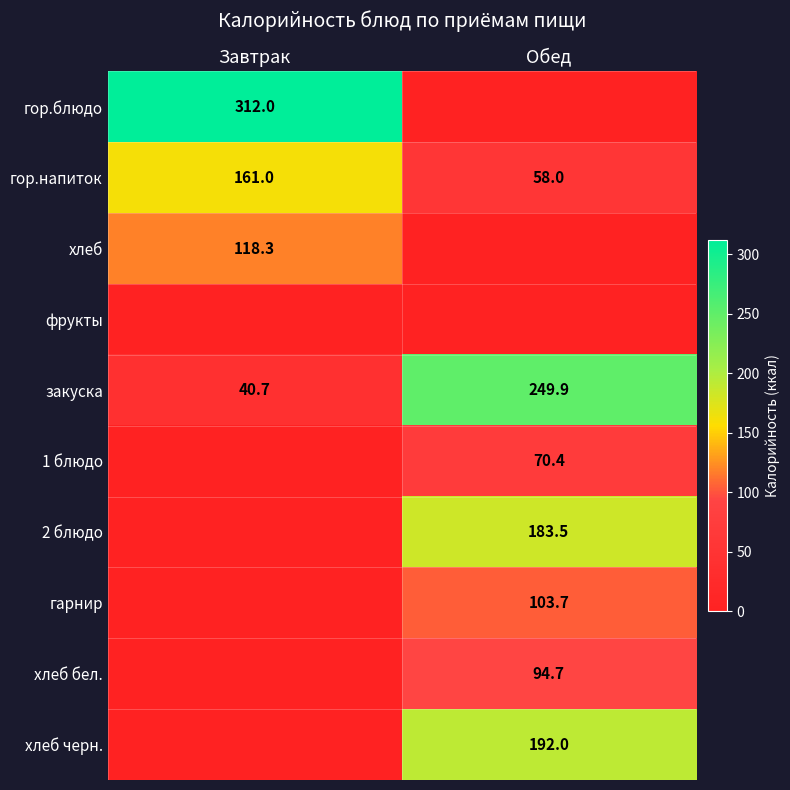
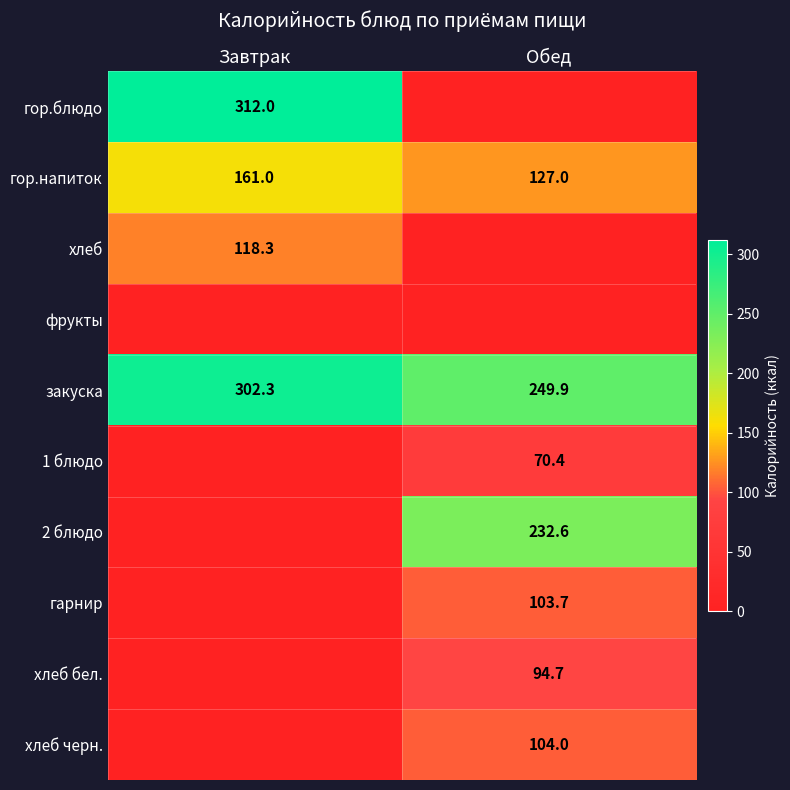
гор.напиток, Обед: 58.0 -> 127.0
закуска, Завтрак: 40.7 -> 302.3
2 блюдо, Обед: 183.5 -> 232.6
хлеб черн., Обед: 192.0 -> 104.0
